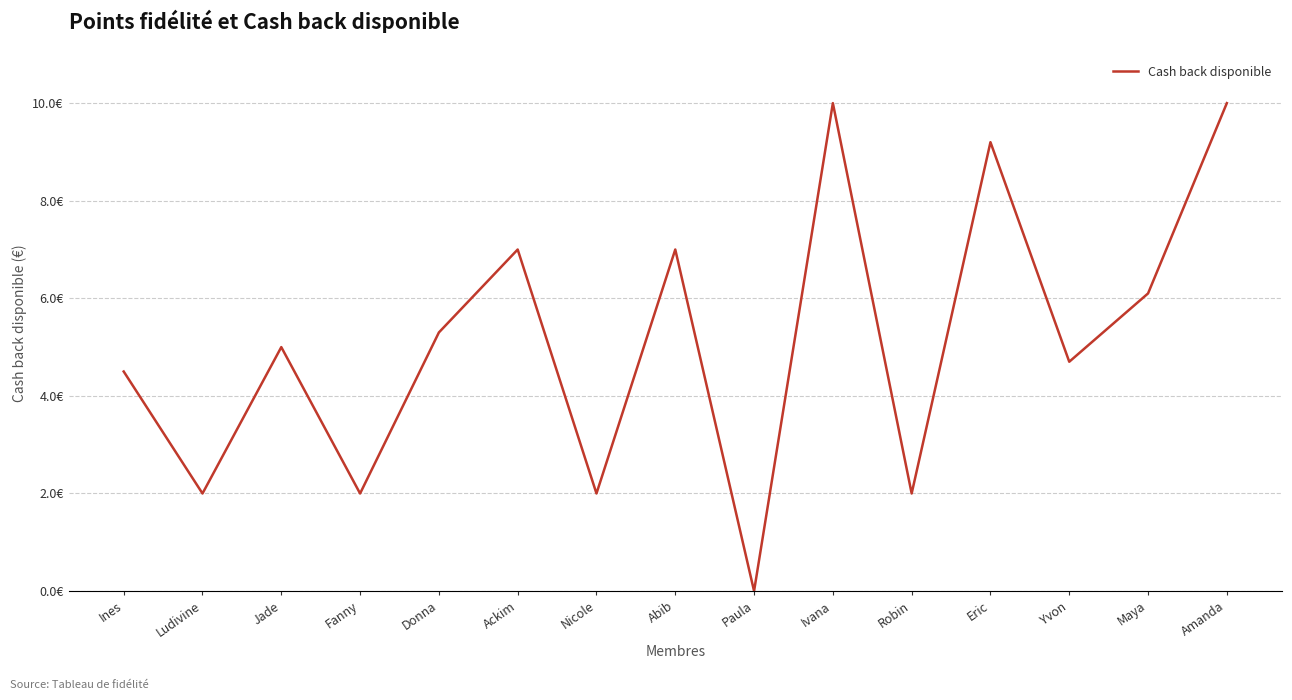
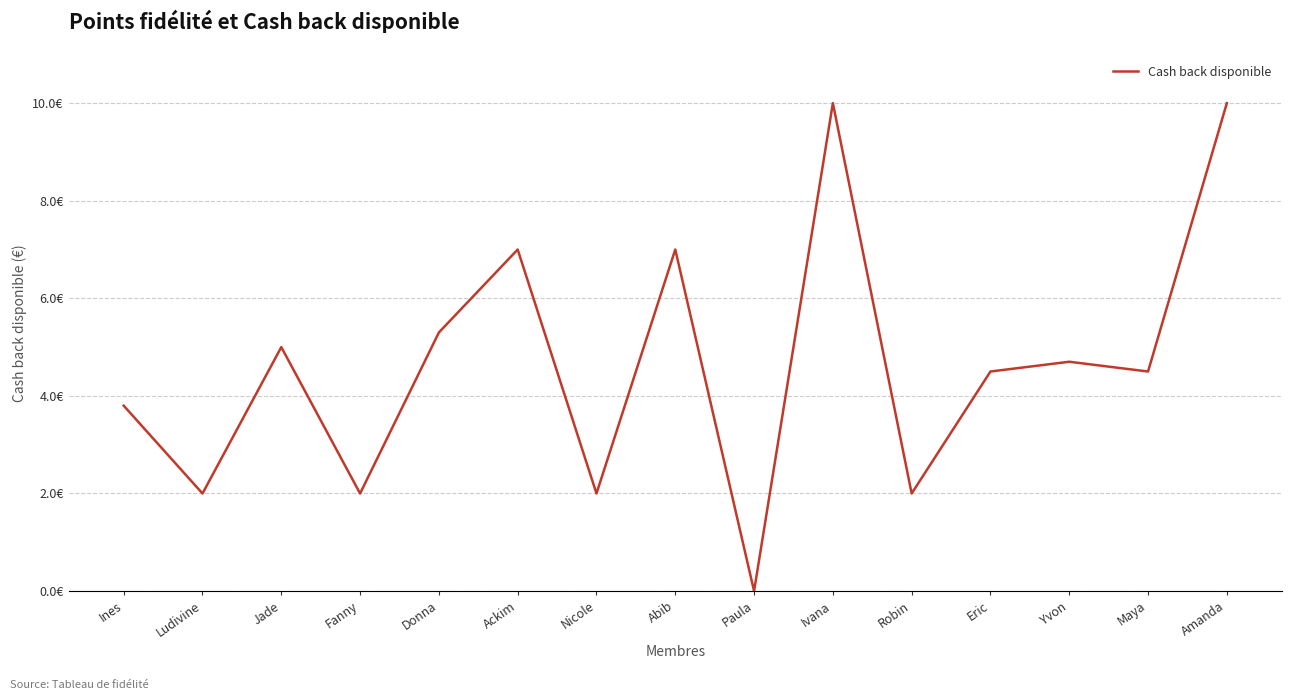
Ines: 4.5€ -> 3.8€
Eric: 9.2€ -> 4.5€
Maya: 6.1€ -> 4.5€
